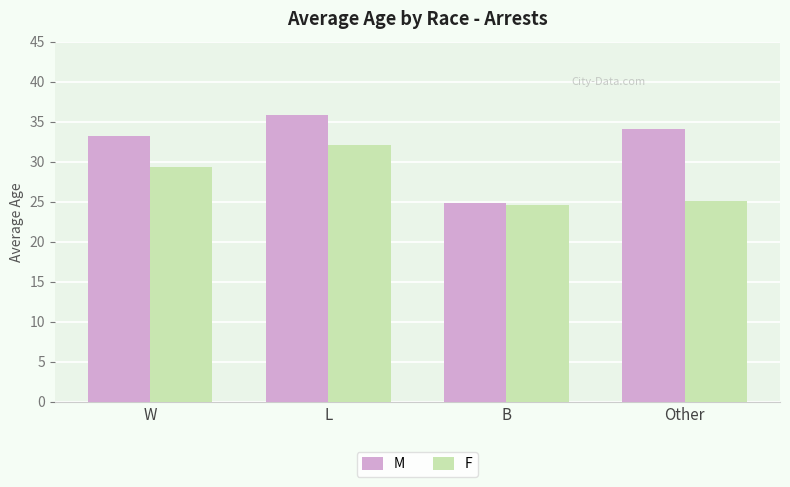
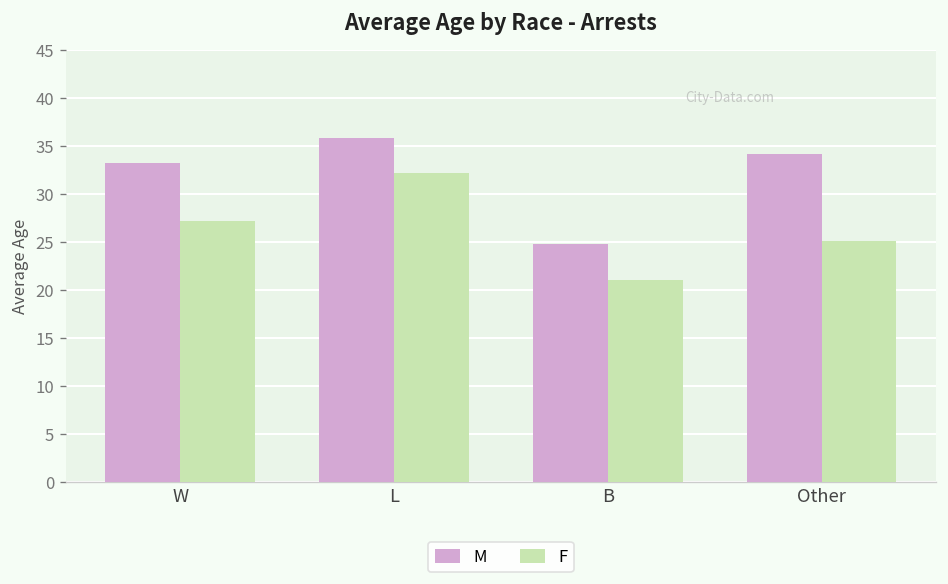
F, W: 29 -> 27
F, B: 25 -> 21
